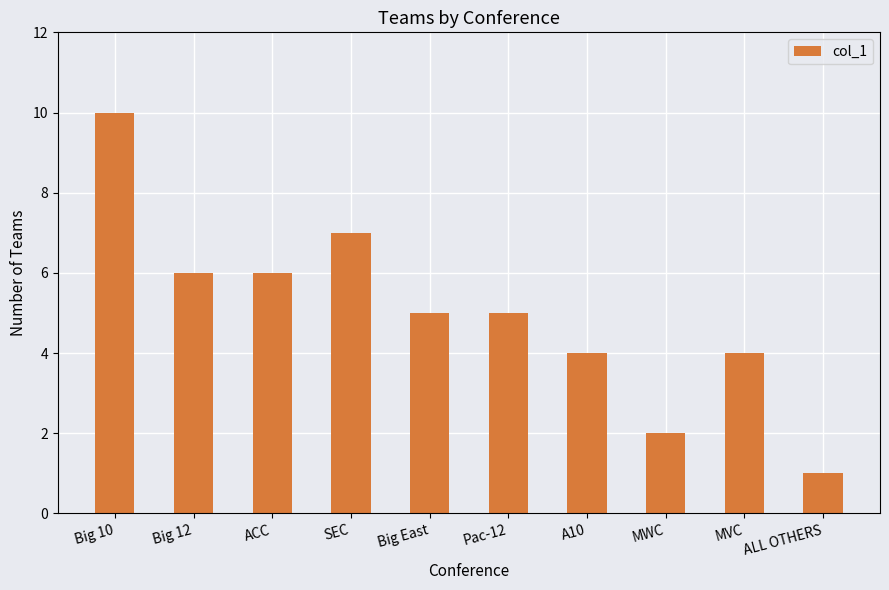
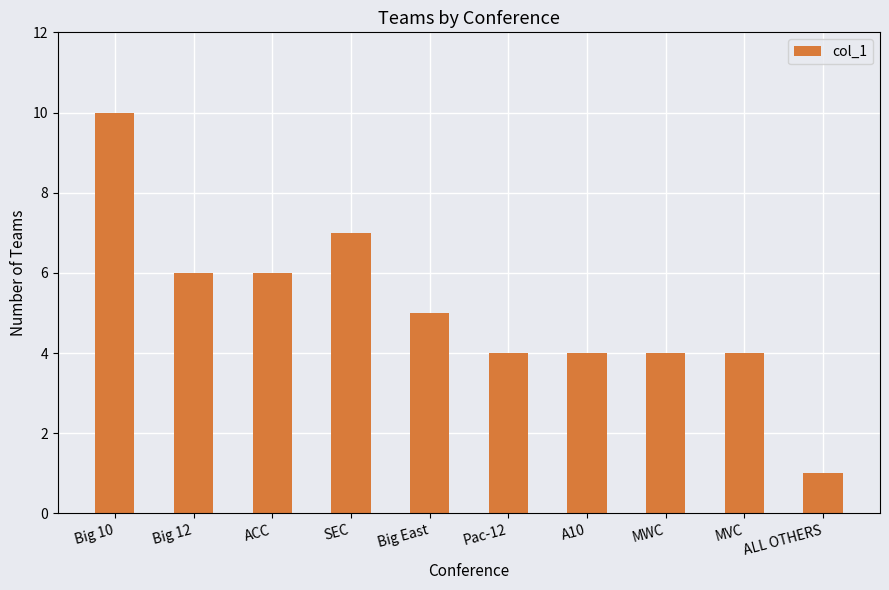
Pac-12: 5 -> 4
MWC: 2 -> 4
